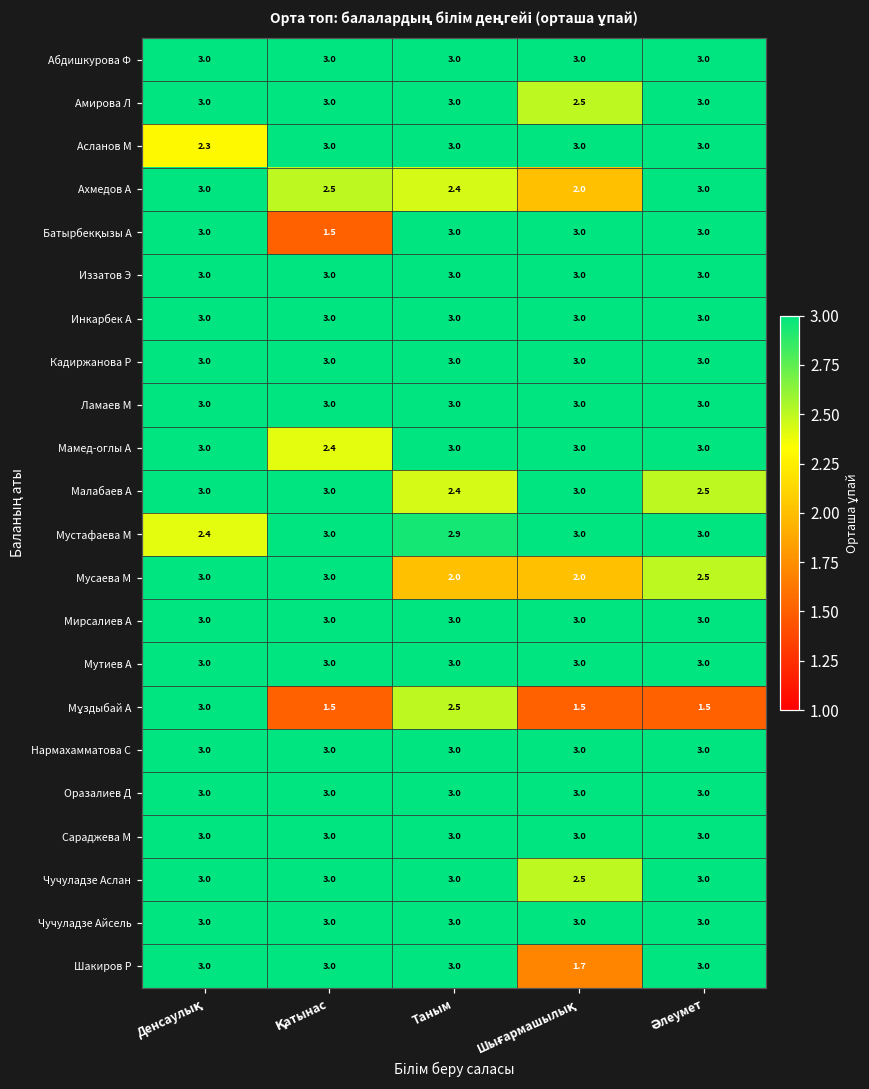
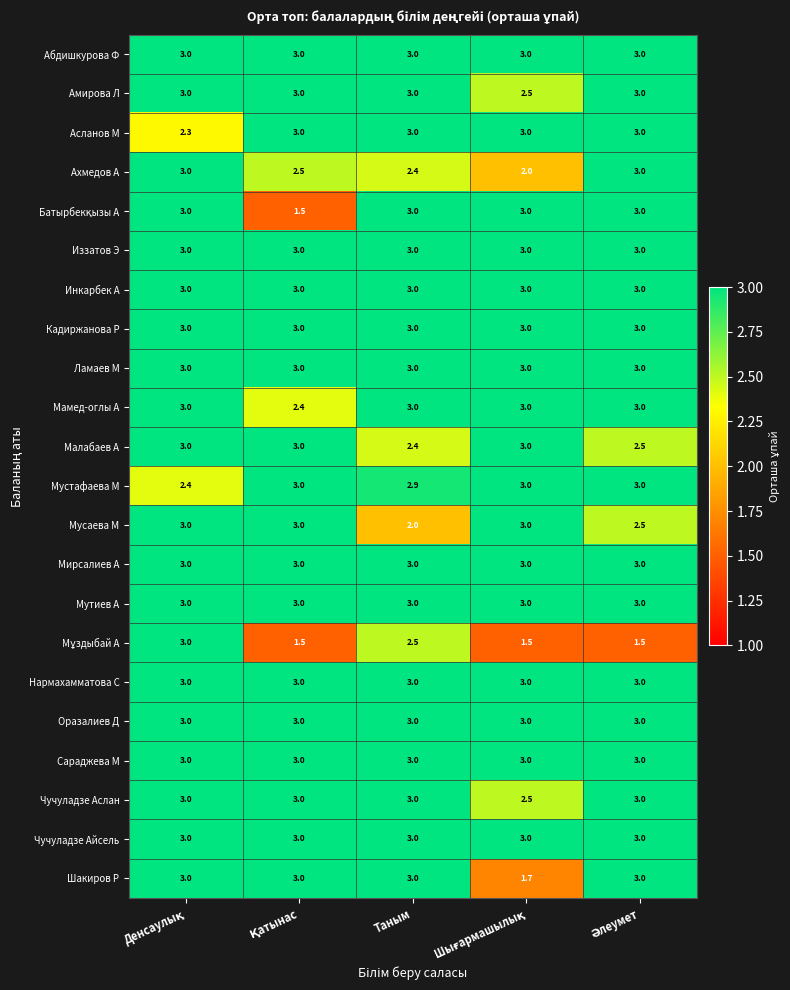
Мусаева М, Шығармашылық: 2.0 -> 3.0
